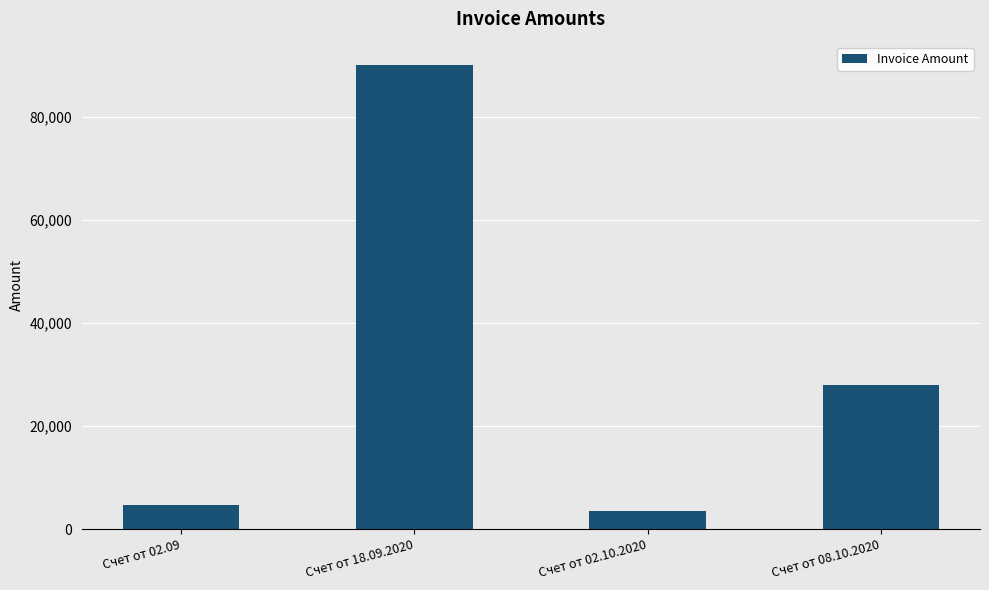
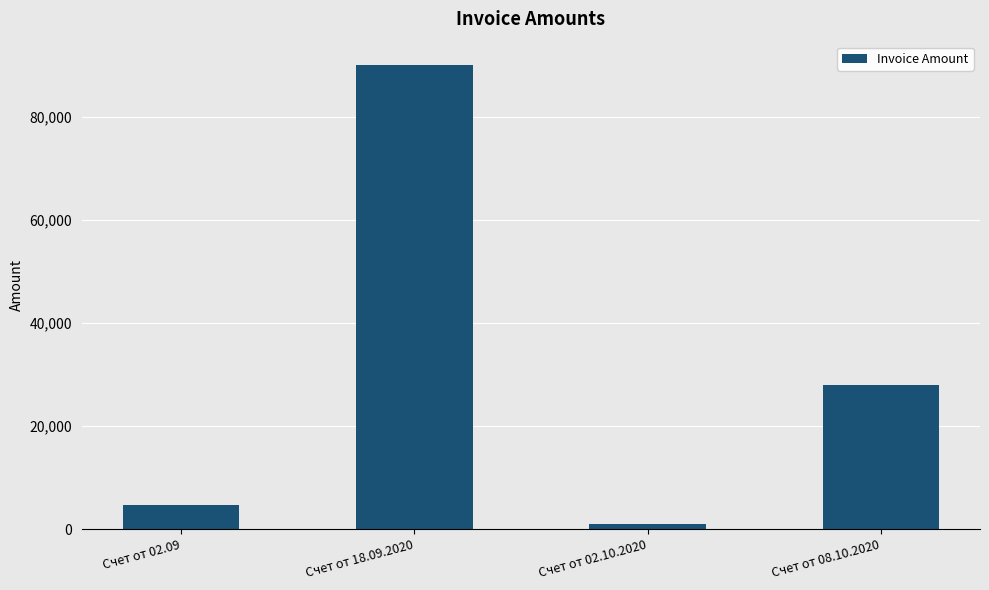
Счет от 02.10.2020: 4,000 -> 1,000
